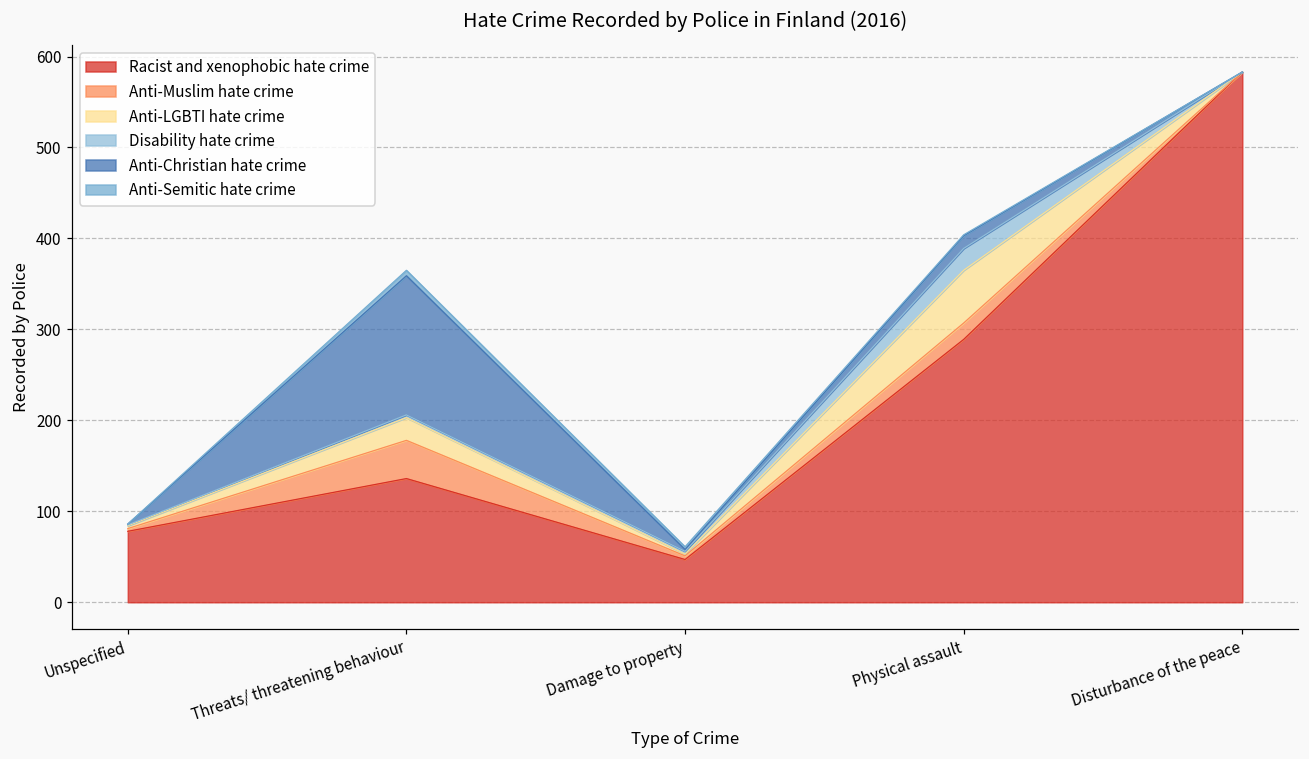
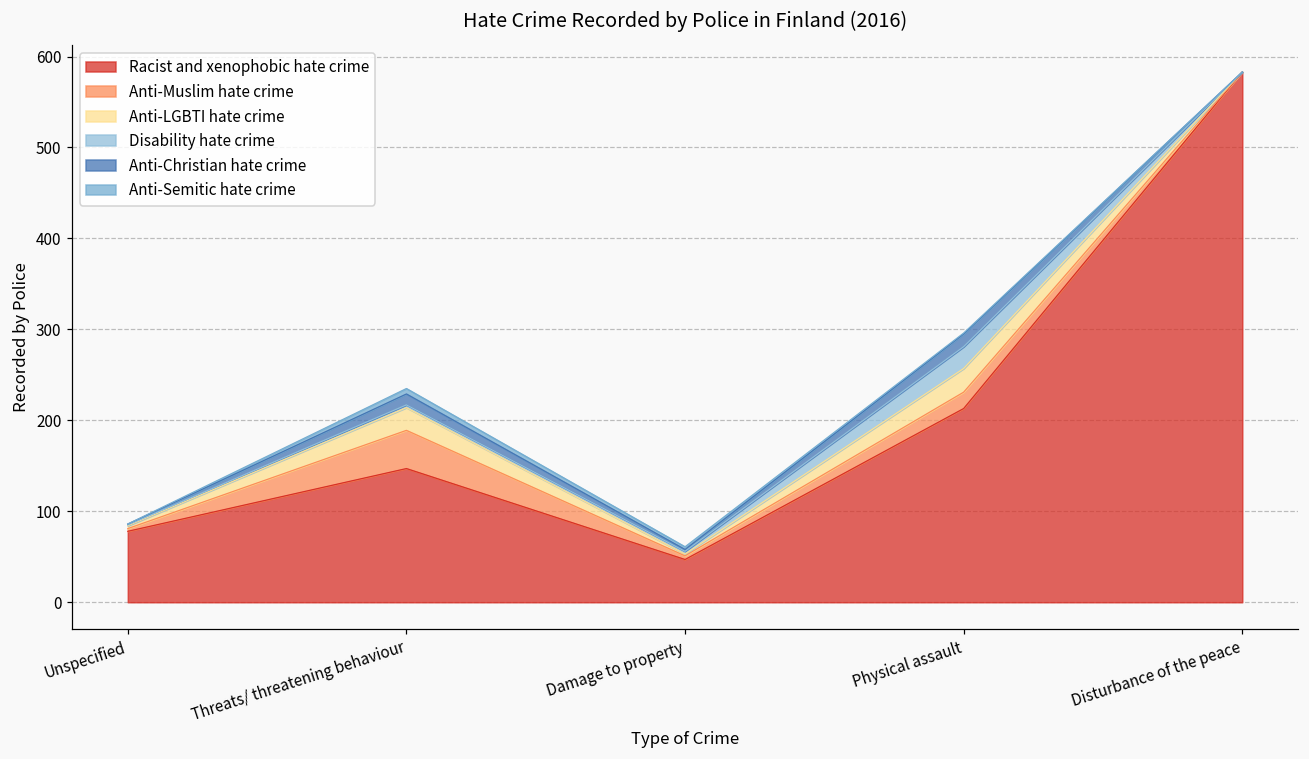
Racist and xenophobic hate crime, Threats/ threatening behaviour: 140 -> 150
Anti-Christian hate crime, Threats/ threatening behaviour: 150 -> 10
Racist and xenophobic hate crime, Physical assault: 290 -> 210
Anti-LGBTI hate crime, Physical assault: 60 -> 30
